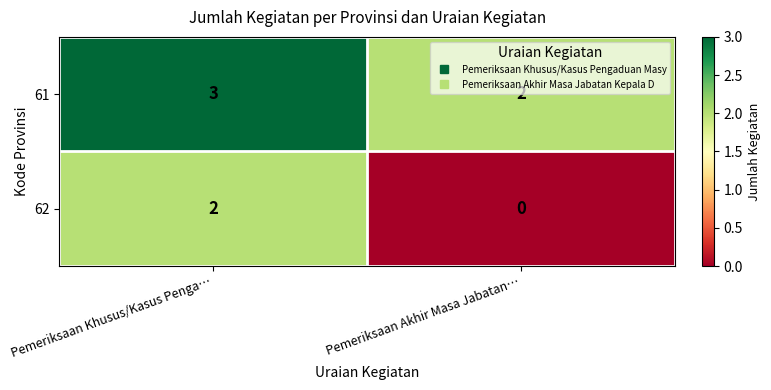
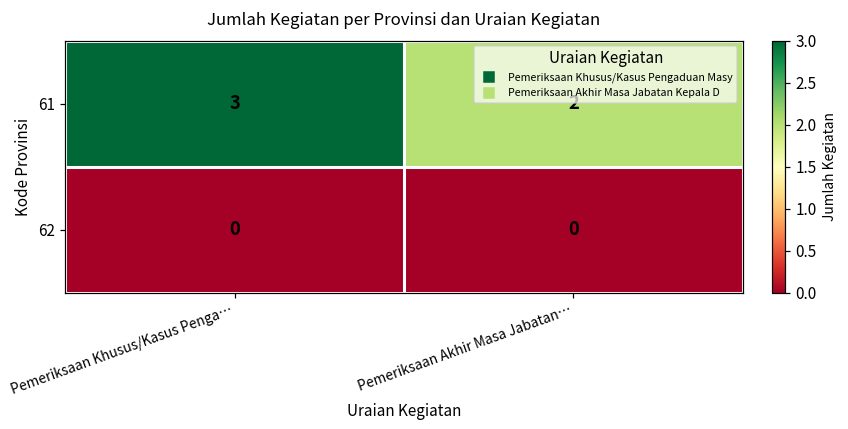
62, Pemeriksaan Khusus/Kasus Penga…: 2 -> 0
